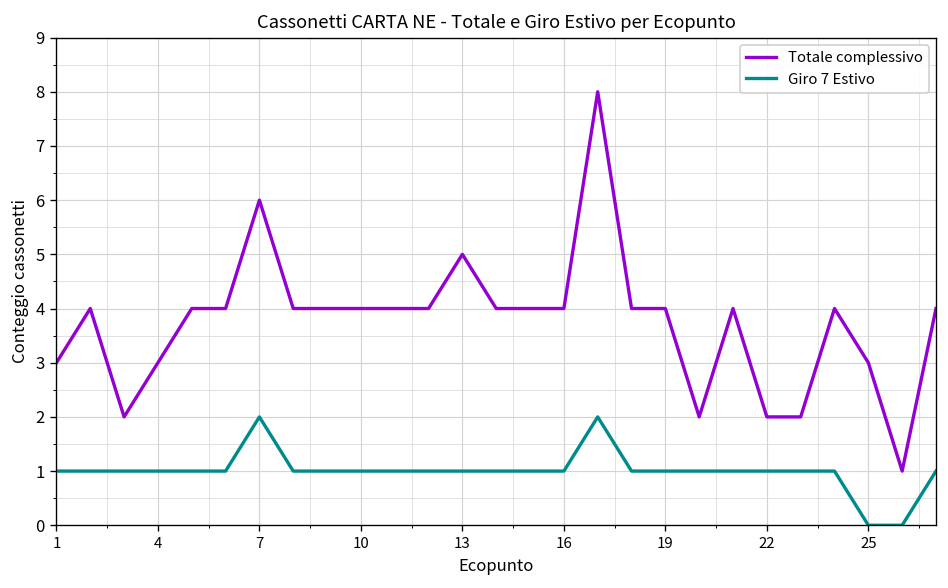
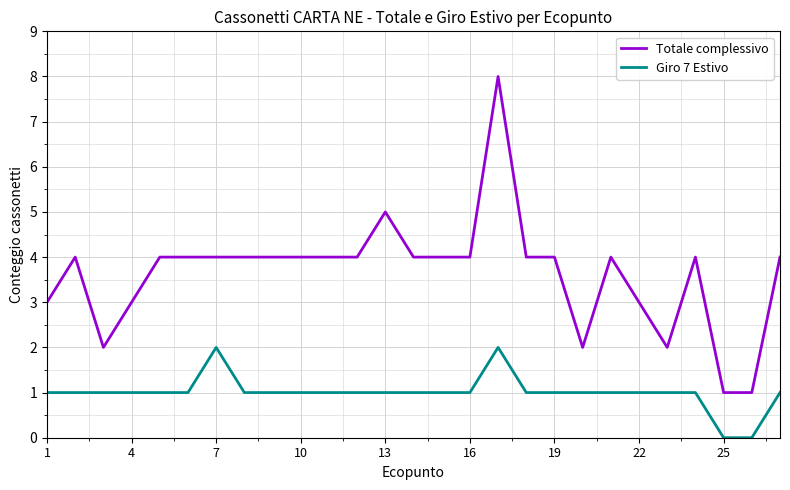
Totale complessivo, 7: 6 -> 4
Totale complessivo, 22: 2 -> 3
Totale complessivo, 25: 3 -> 1
